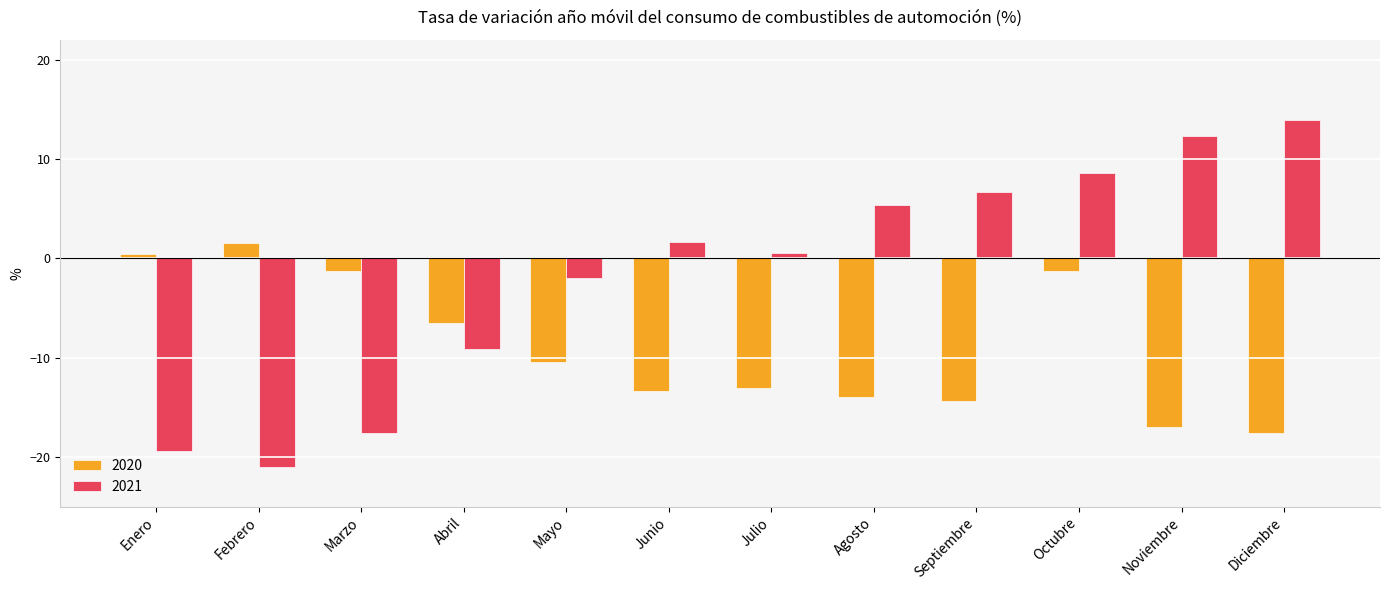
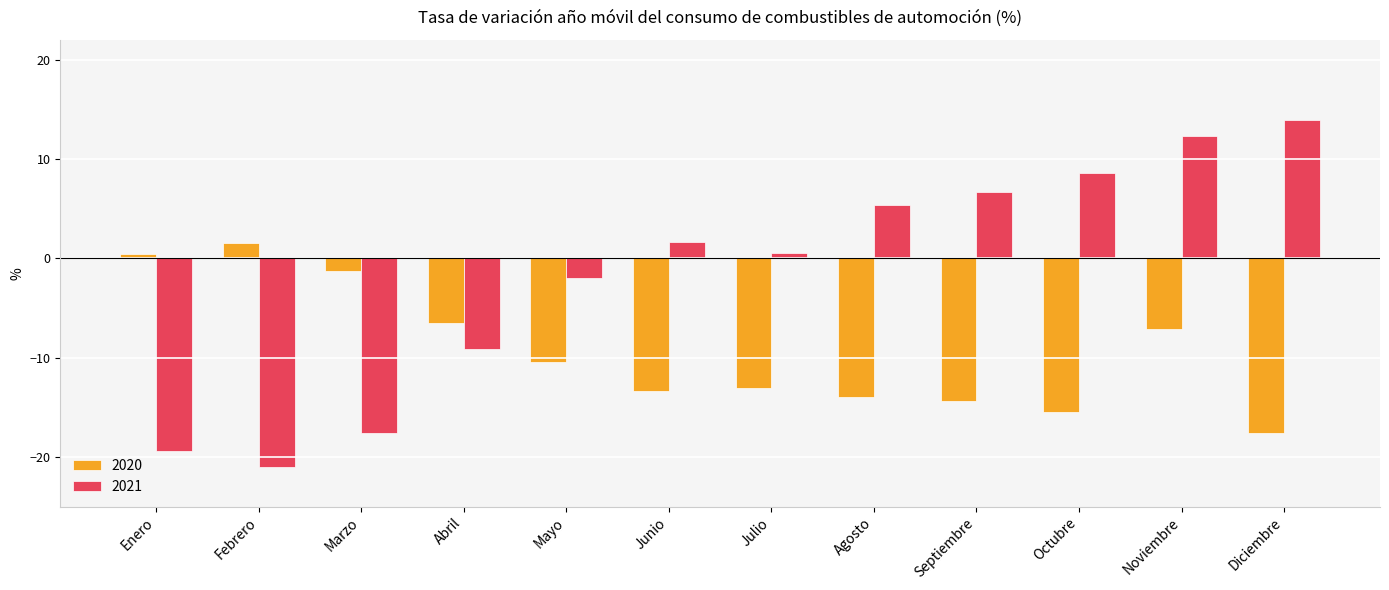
2020, Octubre: -1 -> -16
2020, Noviembre: -17 -> -7
